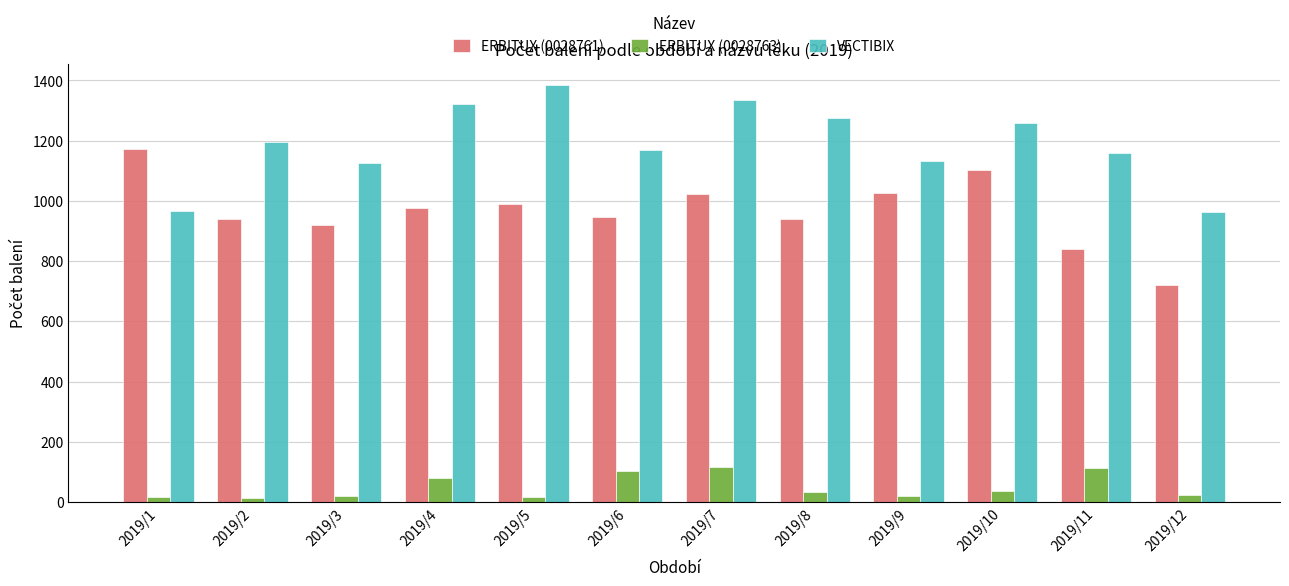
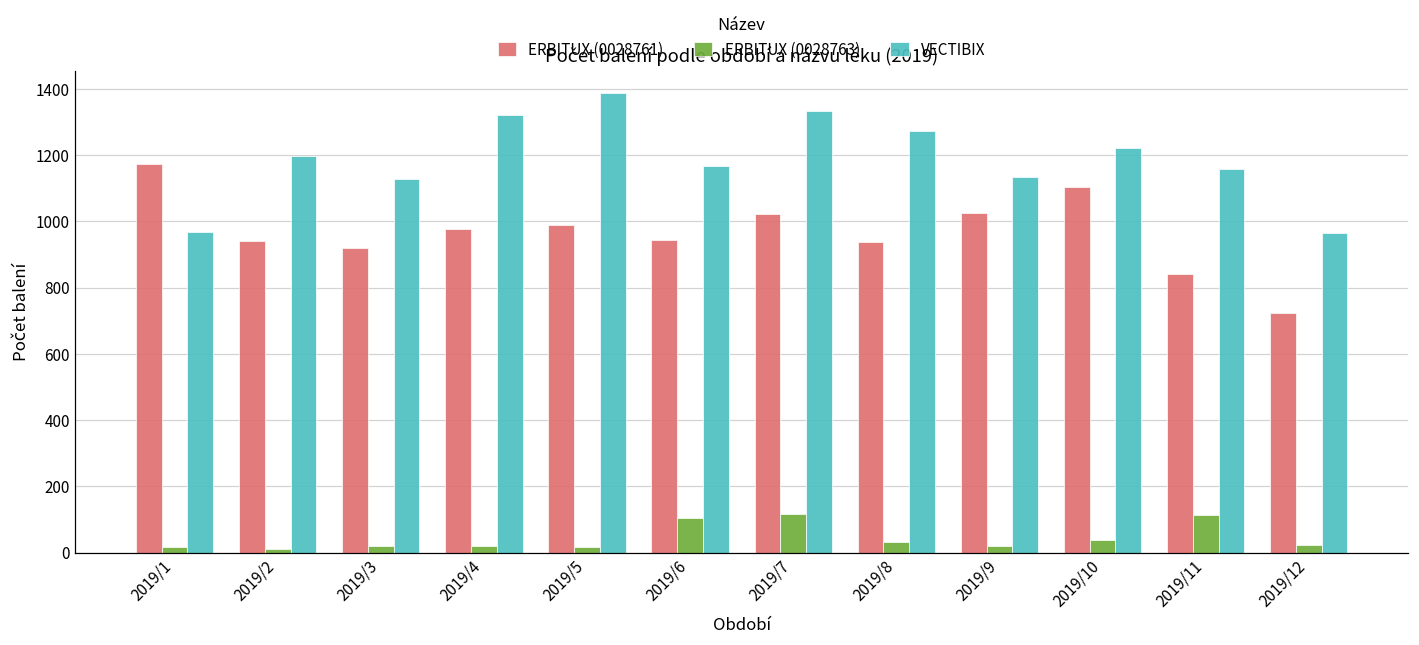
ERBITUX (0028763), 2019/4: 80 -> 20
VECTIBIX, 2019/10: 1260 -> 1220
